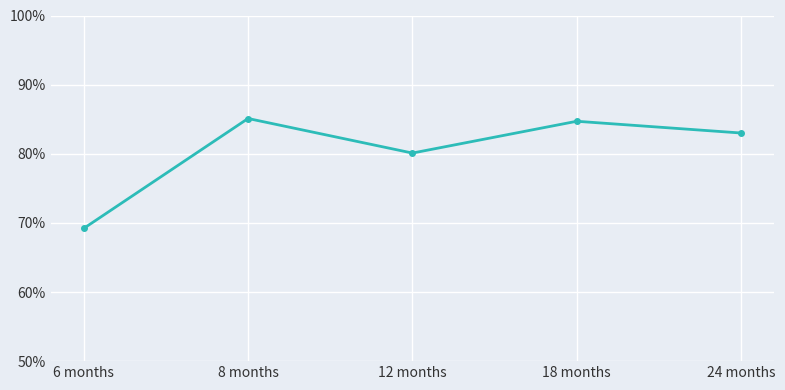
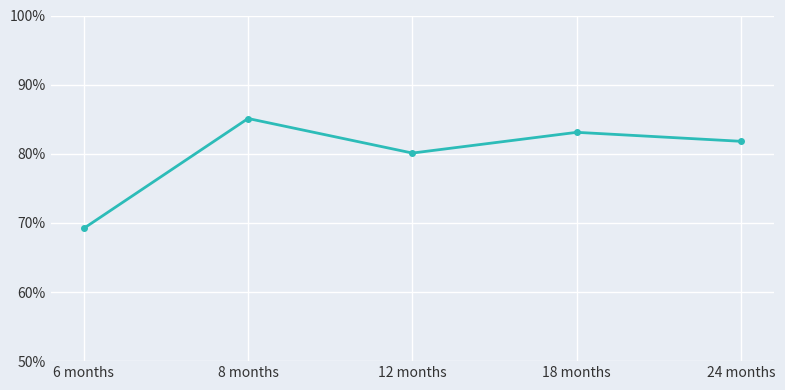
18 months: 85% -> 83%
24 months: 83% -> 82%
